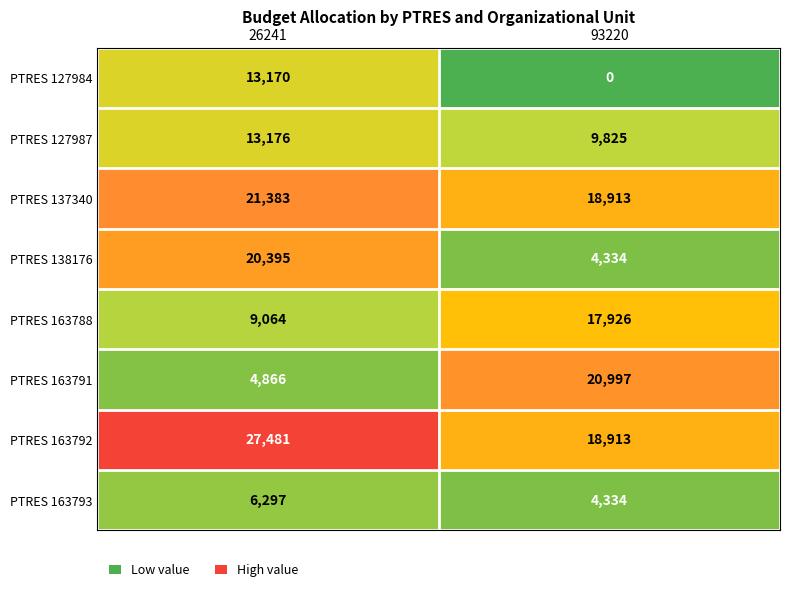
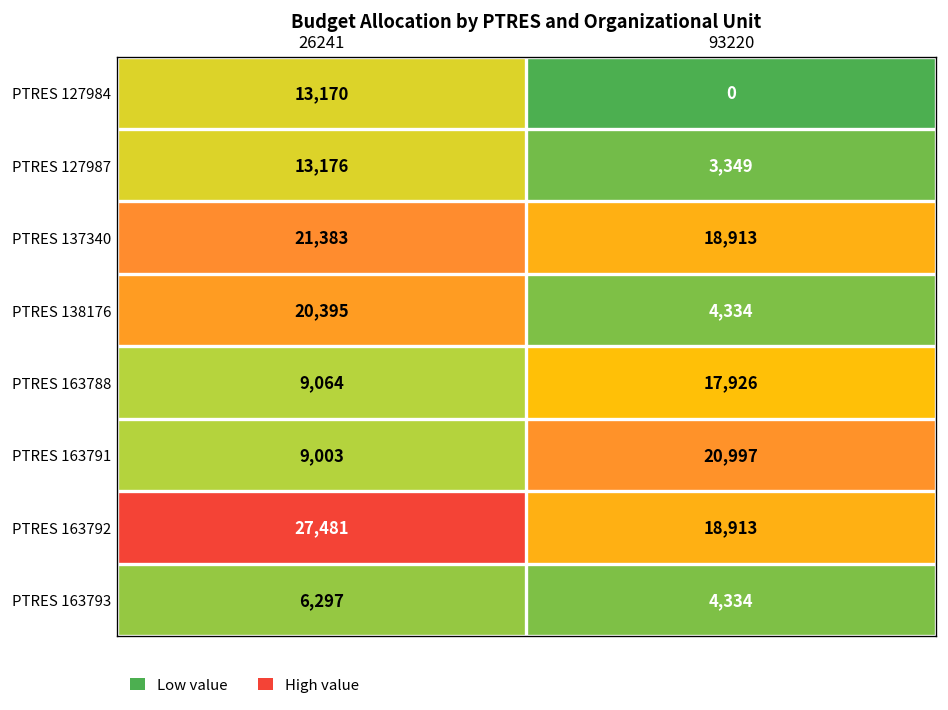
PTRES 127987, 93220: 9,825 -> 3,349
PTRES 163791, 26241: 4,866 -> 9,003
